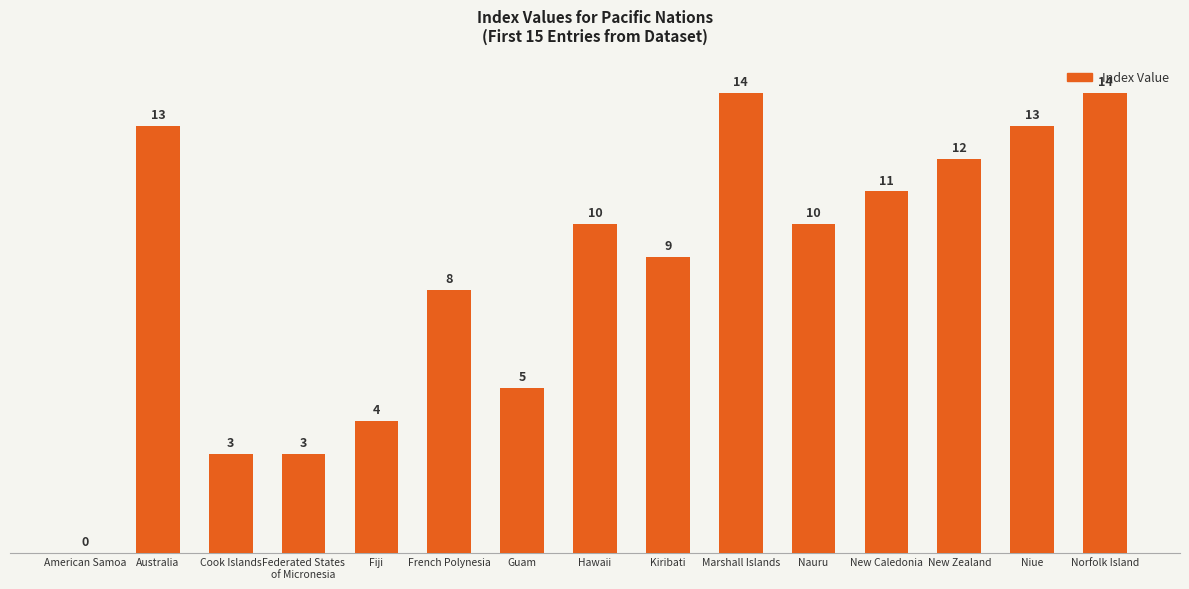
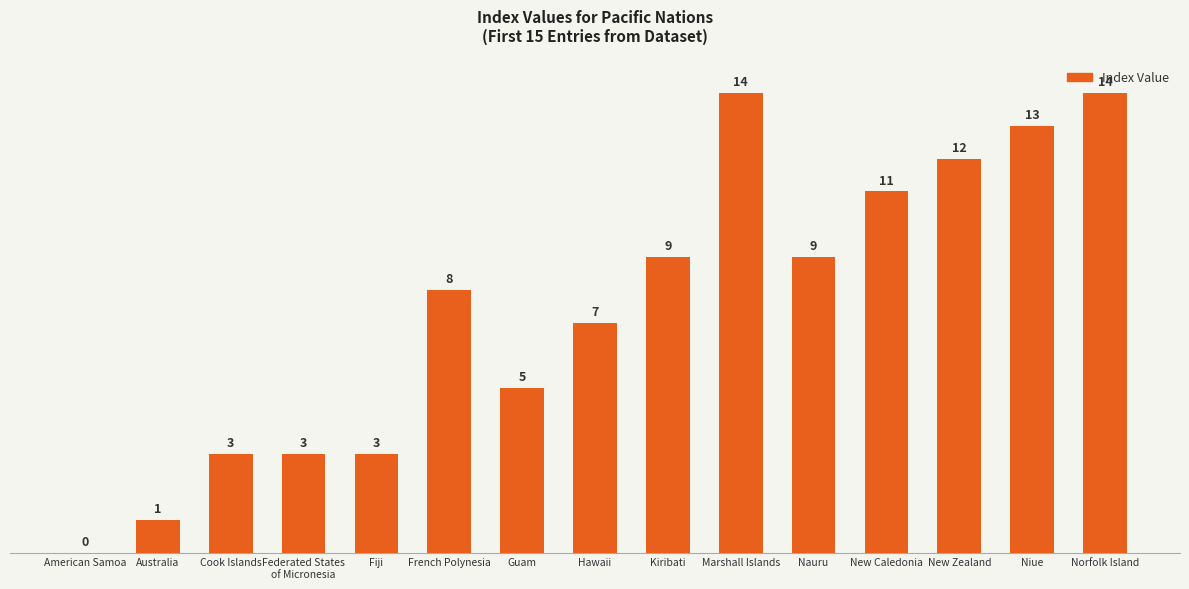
Australia: 13 -> 1
Fiji: 4 -> 3
Hawaii: 10 -> 7
Nauru: 10 -> 9
